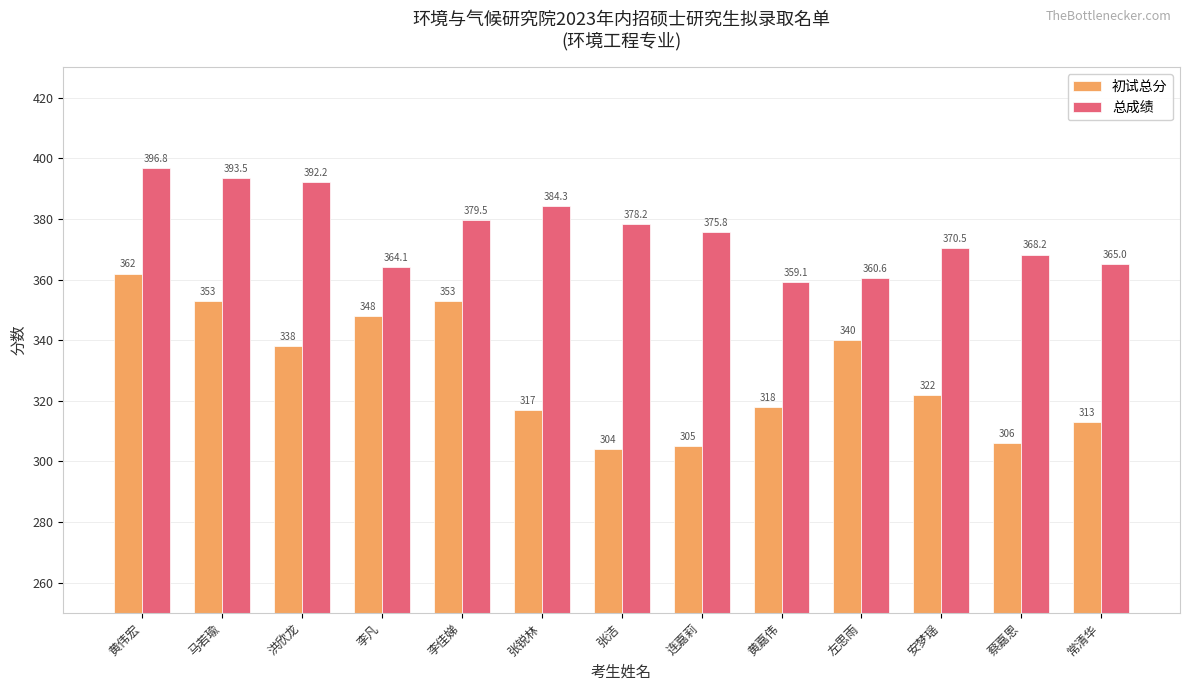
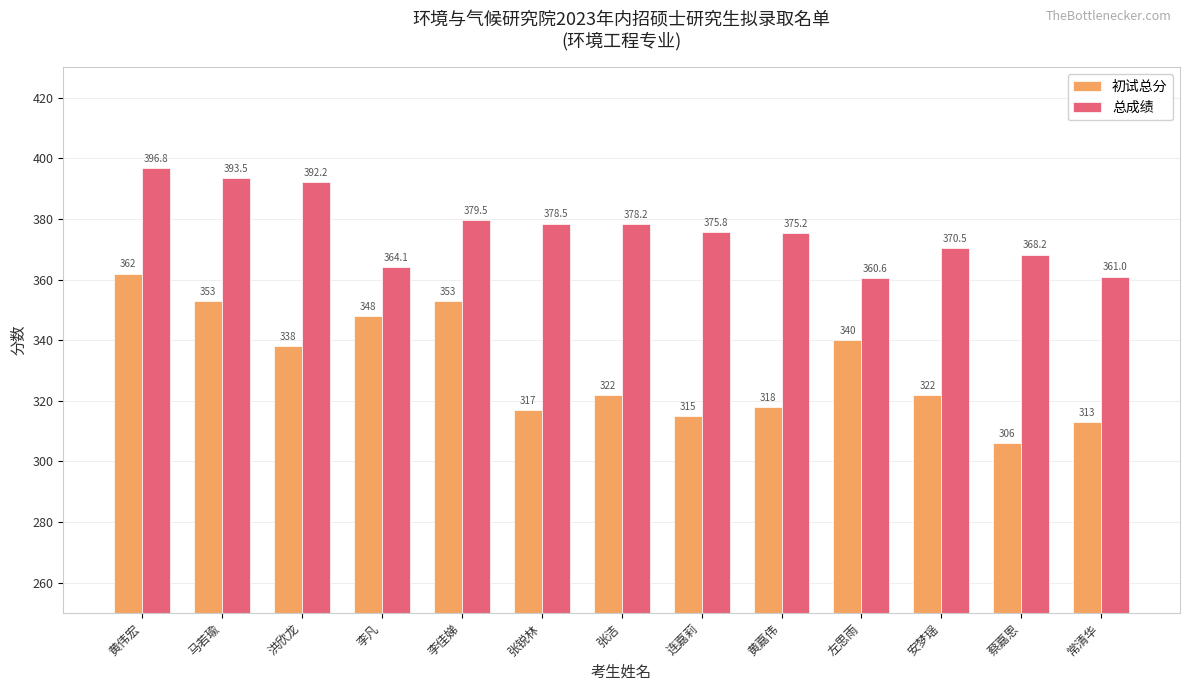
总成绩, 张锐林: 384.3 -> 378.5
初试总分, 张洁: 304 -> 322
初试总分, 连嘉莉: 305 -> 315
总成绩, 黄嘉伟: 359.1 -> 375.2
总成绩, 常清华: 365.0 -> 361.0
